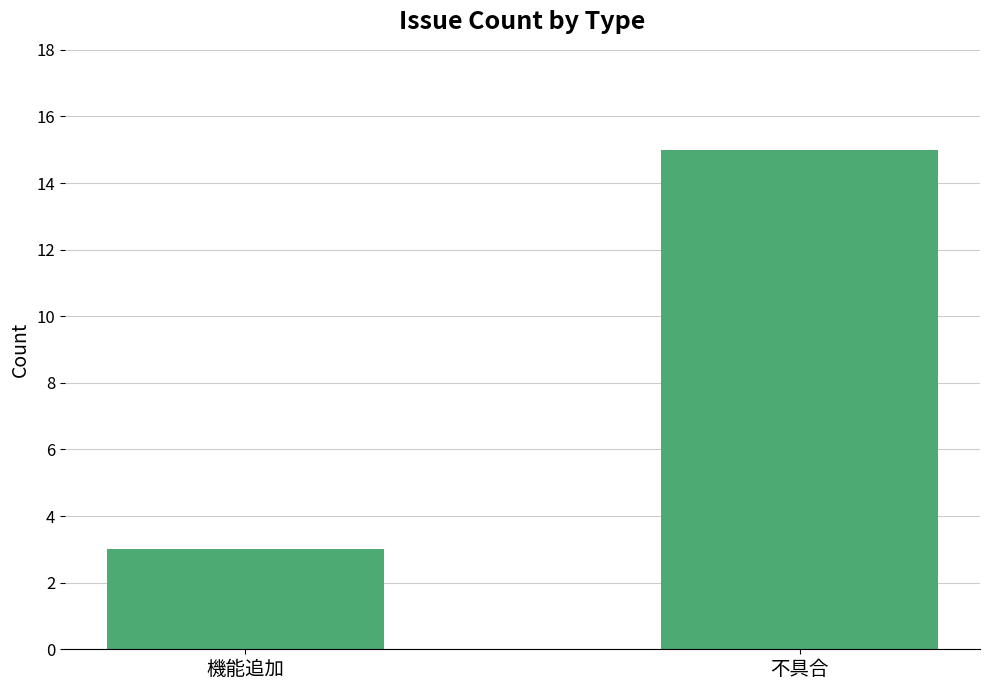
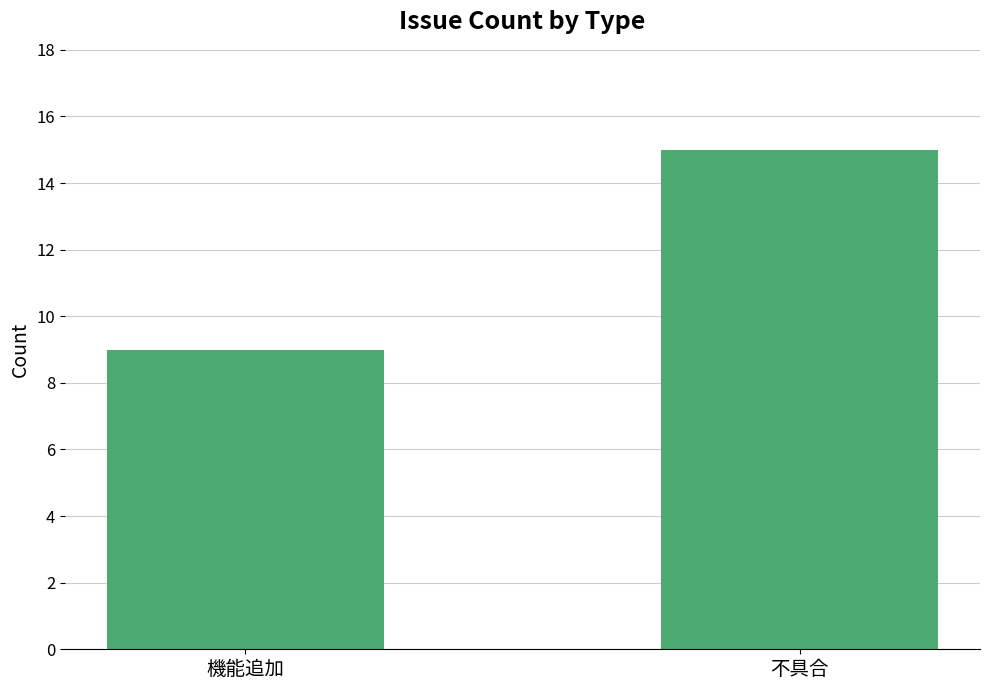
機能追加: 3 -> 9
